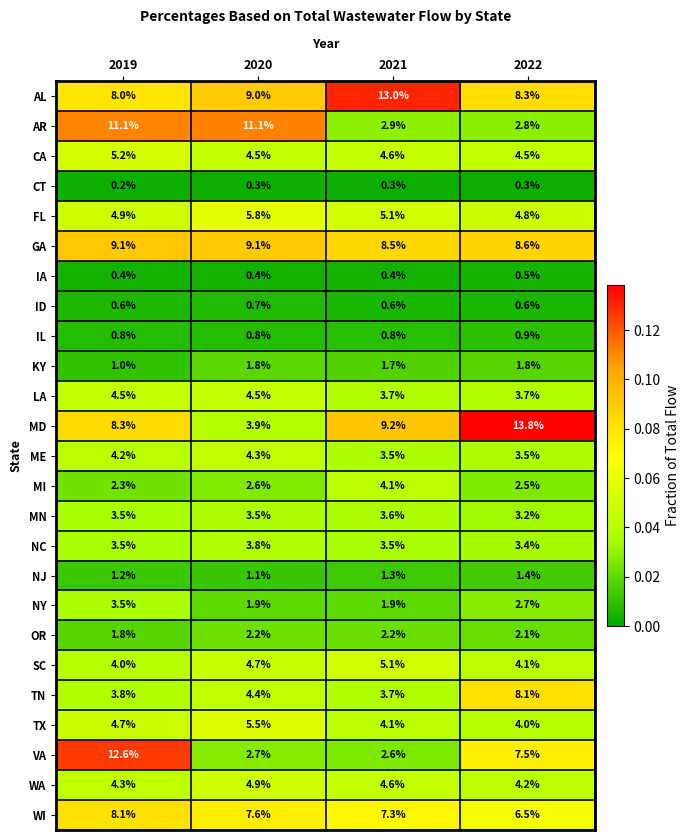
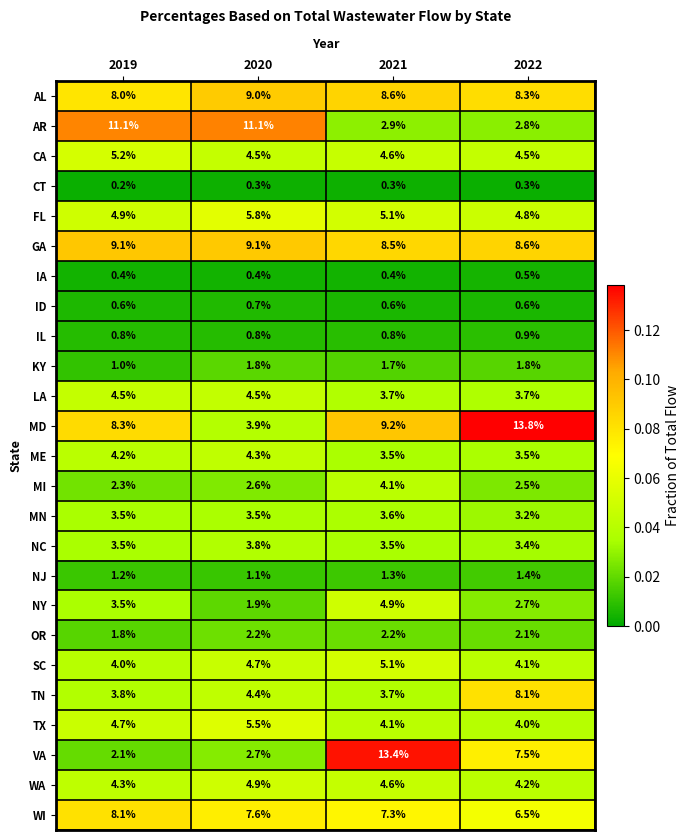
AL, 2021: 13.0% -> 8.6%
NY, 2021: 1.9% -> 4.9%
VA, 2019: 12.6% -> 2.1%
VA, 2021: 2.6% -> 13.4%
